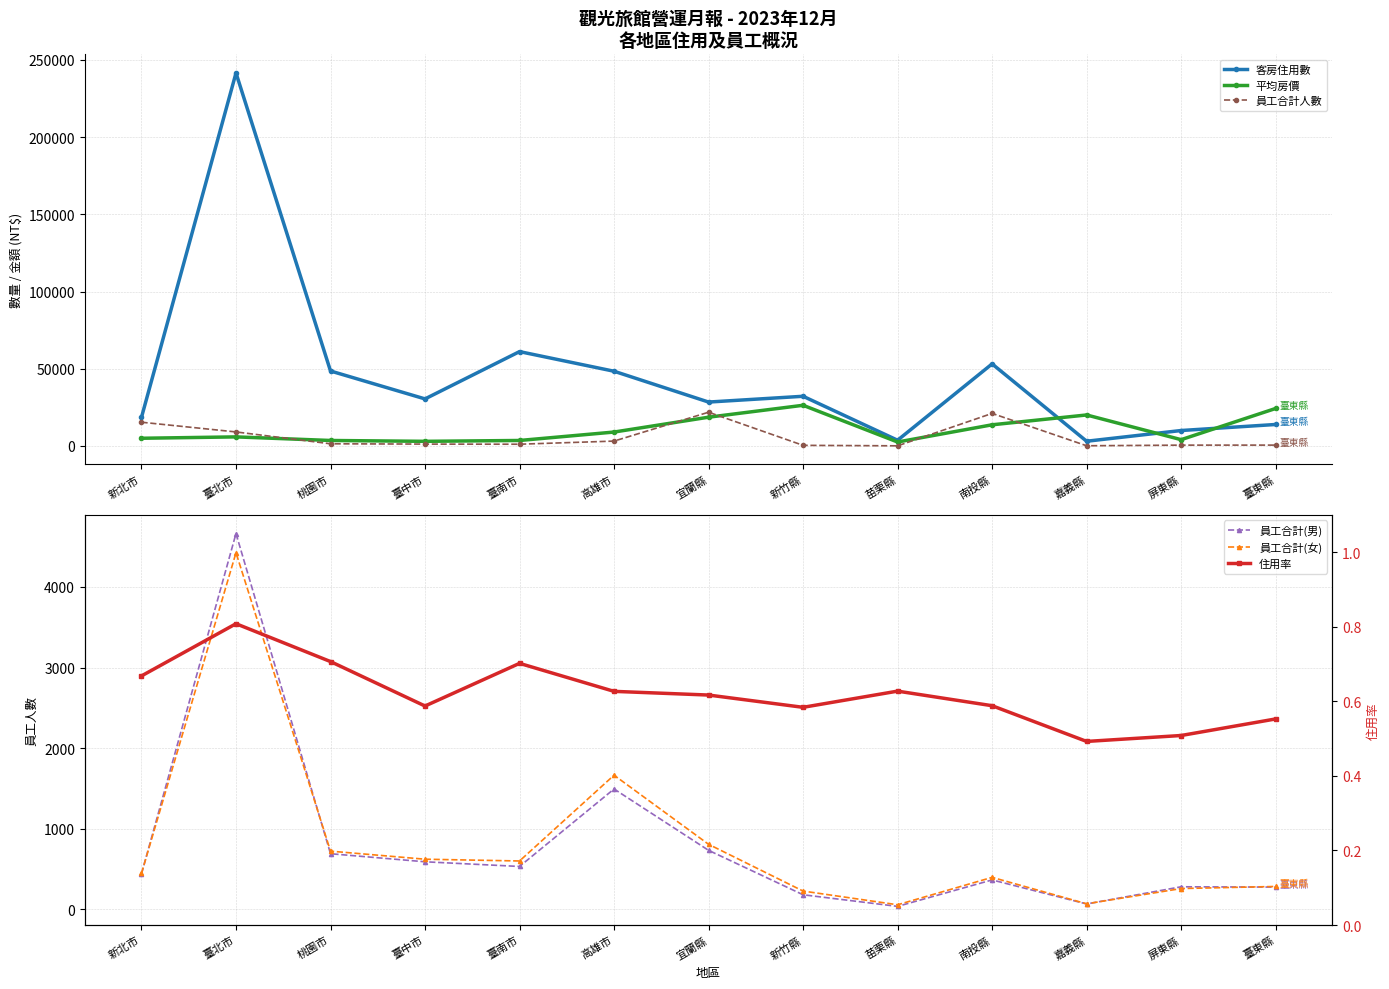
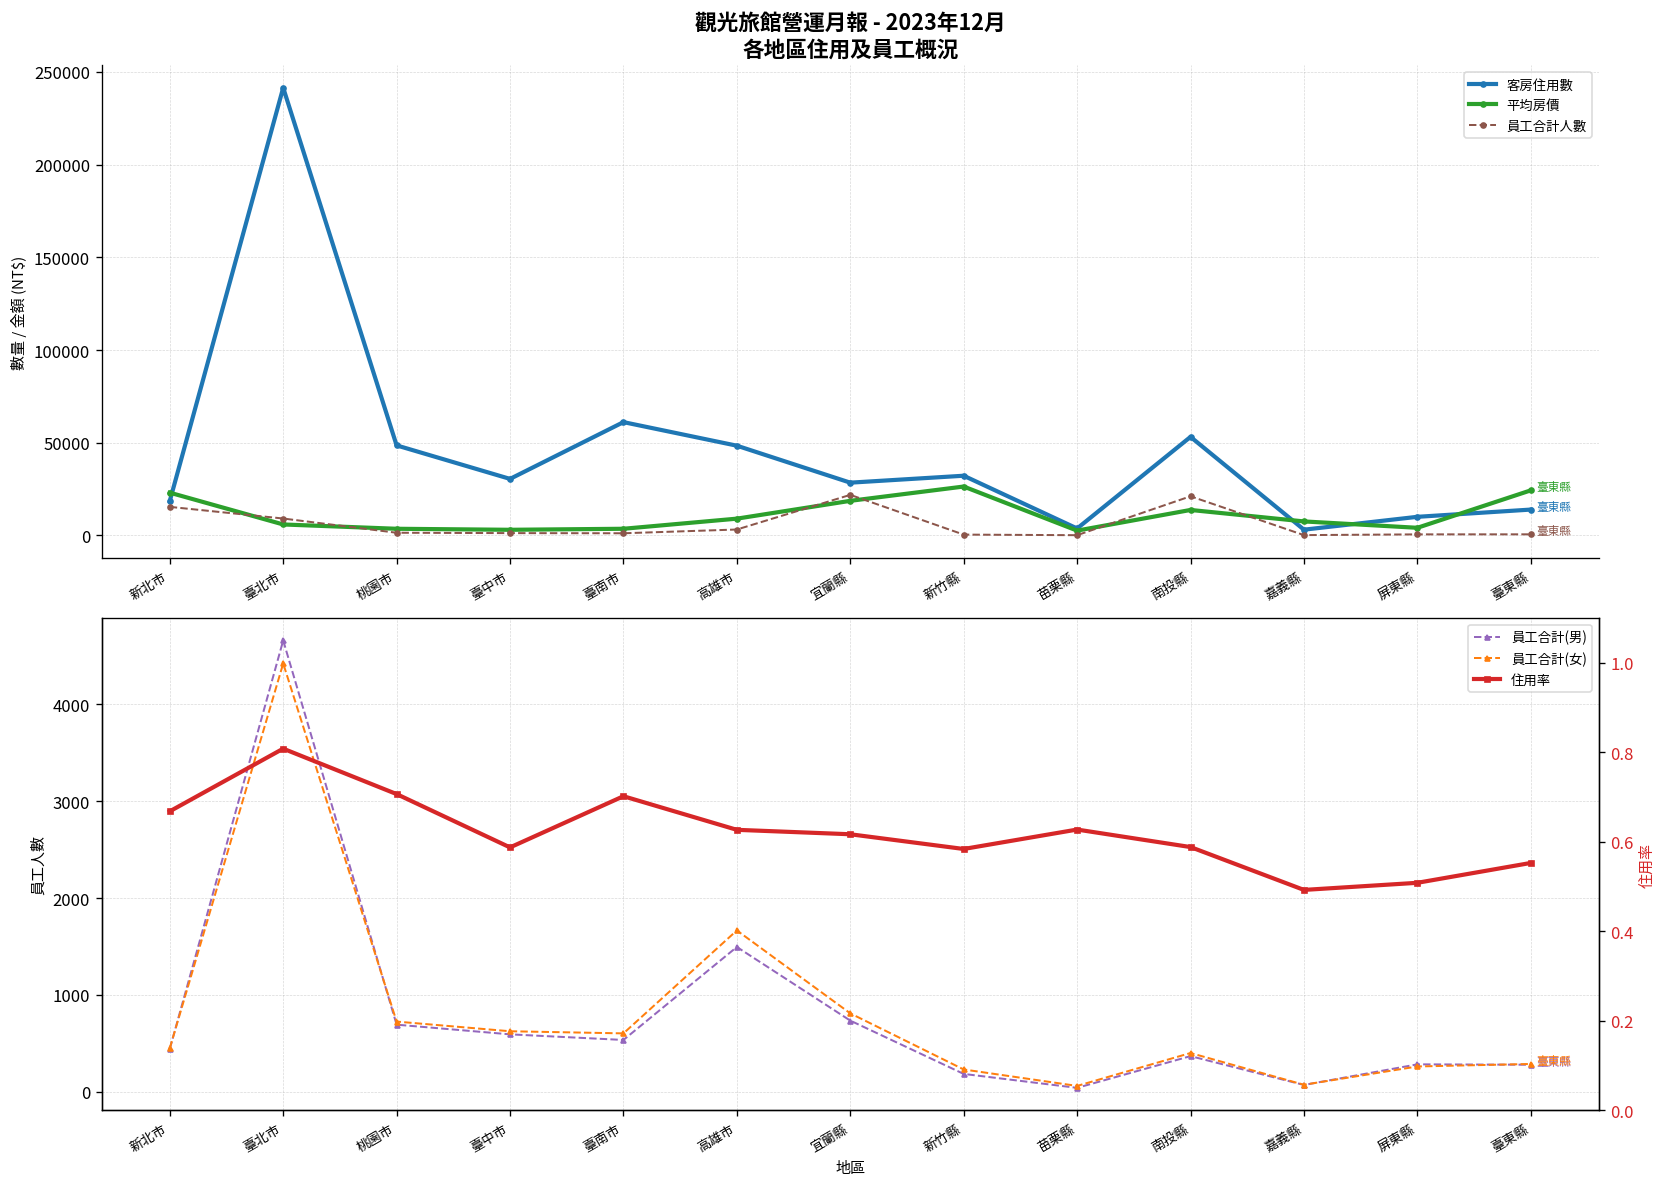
觀光旅館營運月報 - 2023年12月 各地區住用及員工概況, 平均房價, 新北市: 5000 -> 23000
觀光旅館營運月報 - 2023年12月 各地區住用及員工概況, 平均房價, 嘉義縣: 20000 -> 8000
